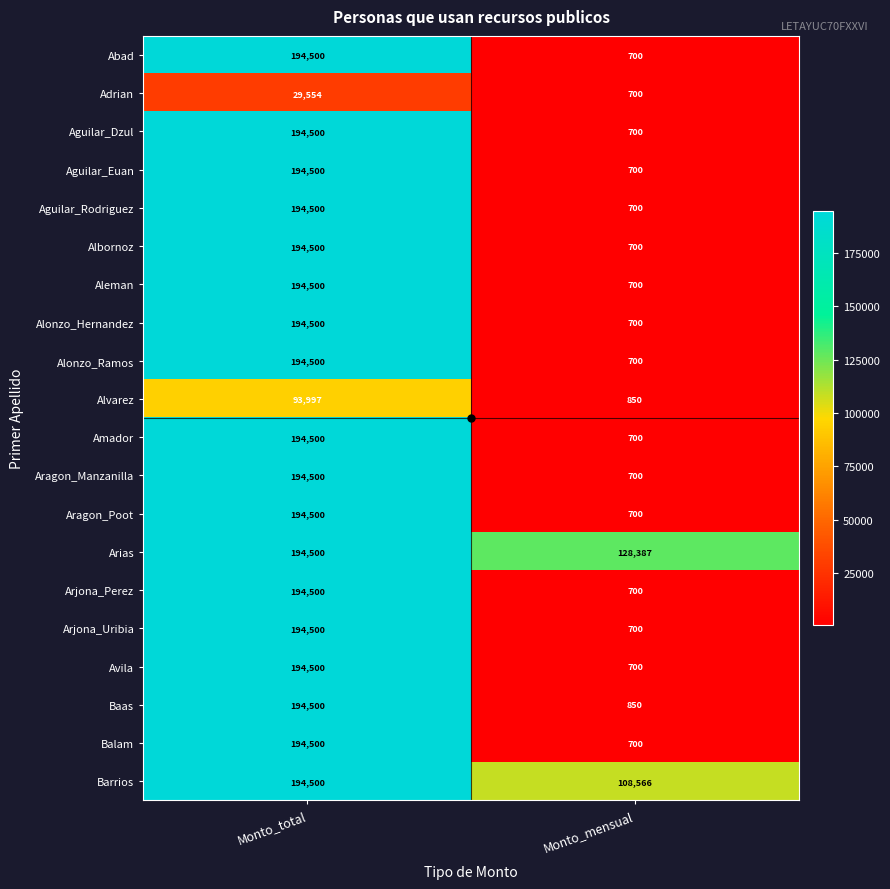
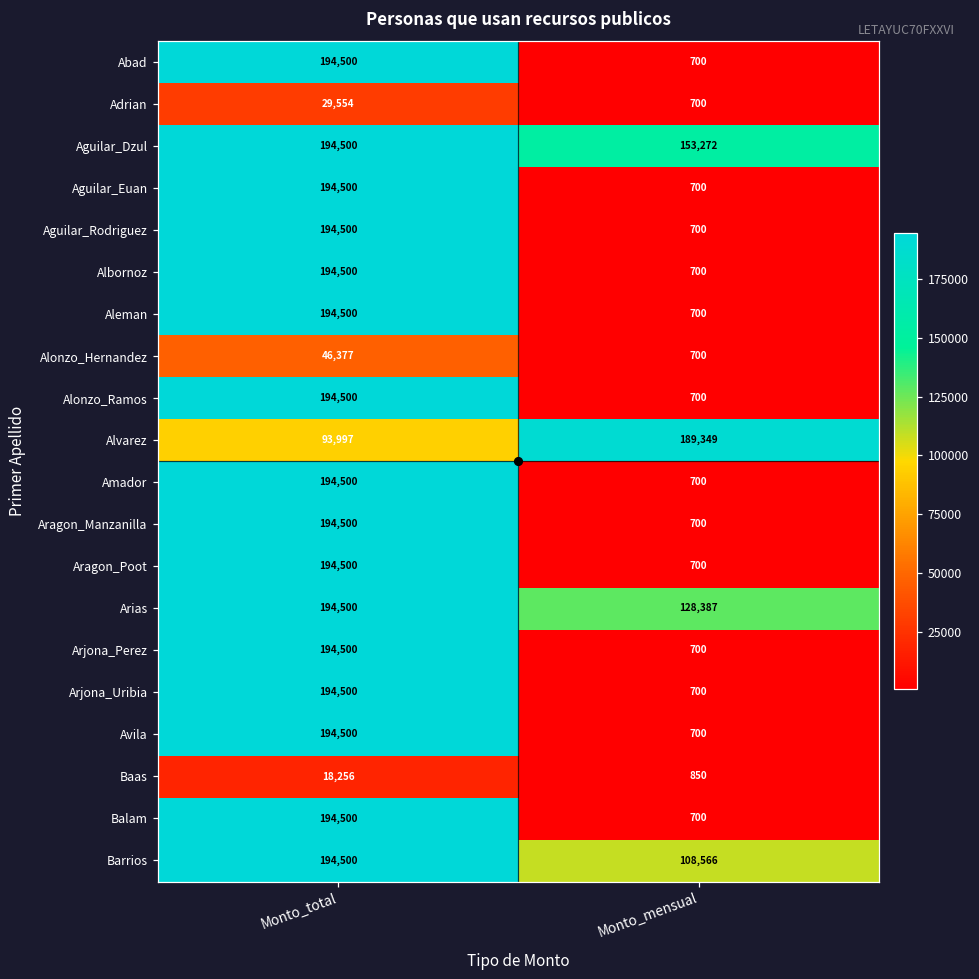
Aguilar_Dzul, Monto_mensual: 700 -> 153,272
Alonzo_Hernandez, Monto_total: 194,500 -> 46,377
Alvarez, Monto_mensual: 850 -> 189,349
Baas, Monto_total: 194,500 -> 18,256
